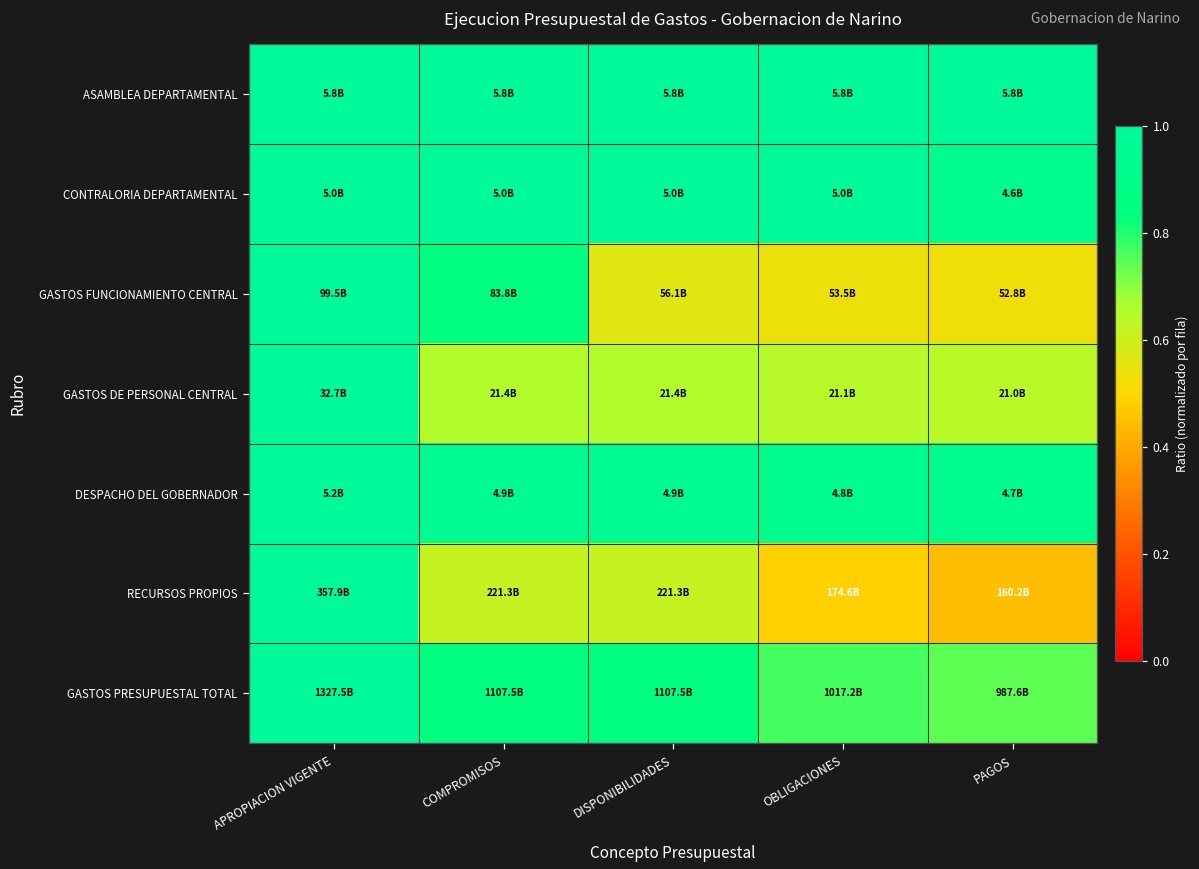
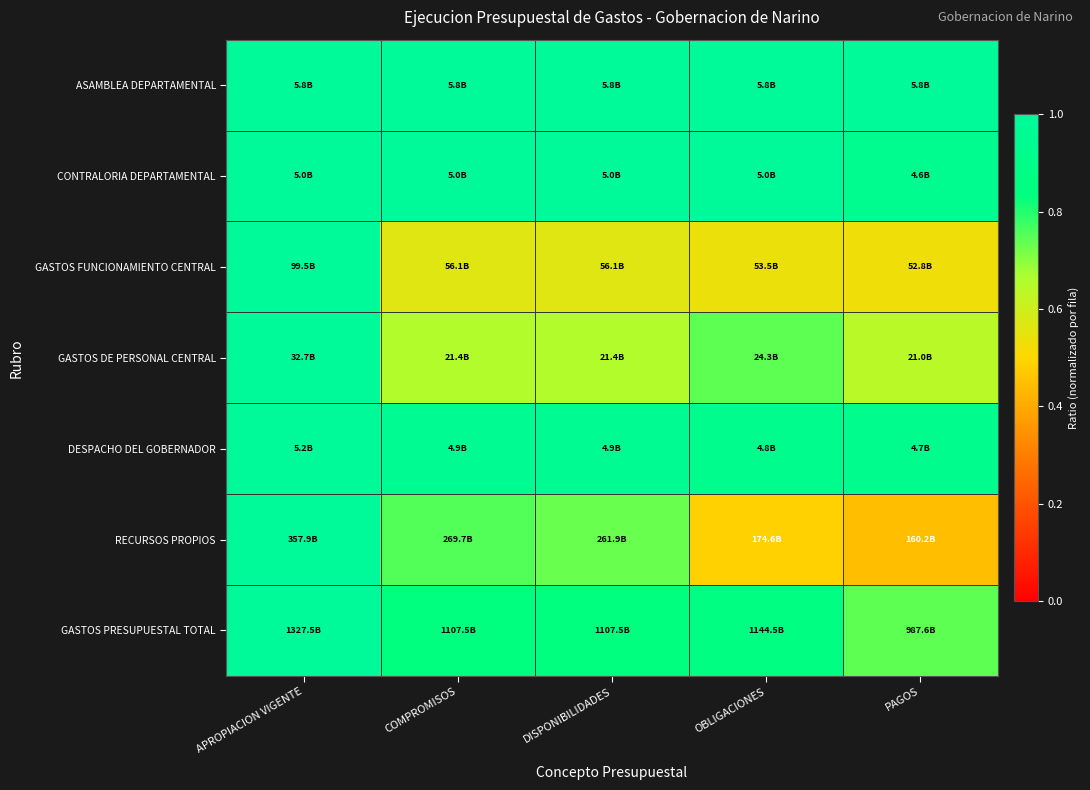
GASTOS FUNCIONAMIENTO CENTRAL, COMPROMISOS: 83.8B -> 56.1B
GASTOS DE PERSONAL CENTRAL, OBLIGACIONES: 21.1B -> 24.3B
RECURSOS PROPIOS, COMPROMISOS: 221.3B -> 269.7B
RECURSOS PROPIOS, DISPONIBILIDADES: 221.3B -> 261.9B
GASTOS PRESUPUESTAL TOTAL, OBLIGACIONES: 1017.2B -> 1144.5B
